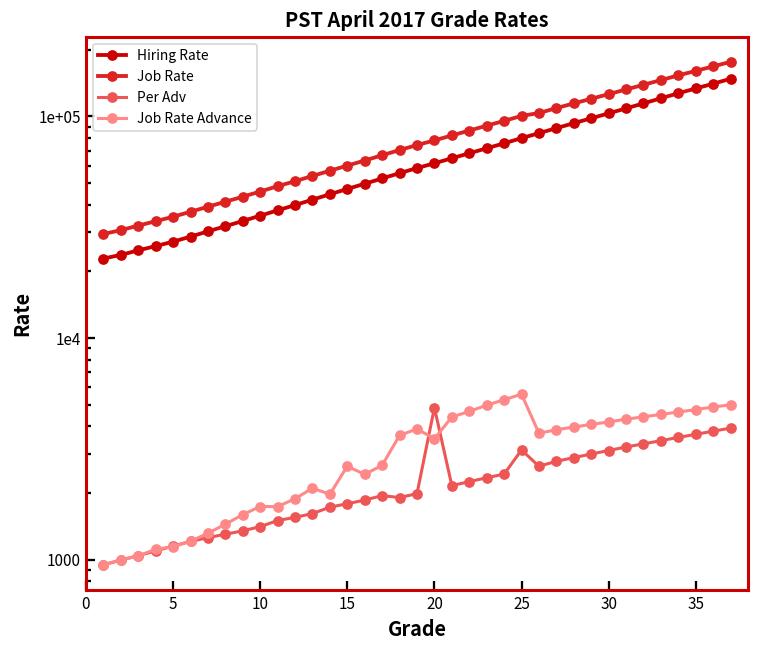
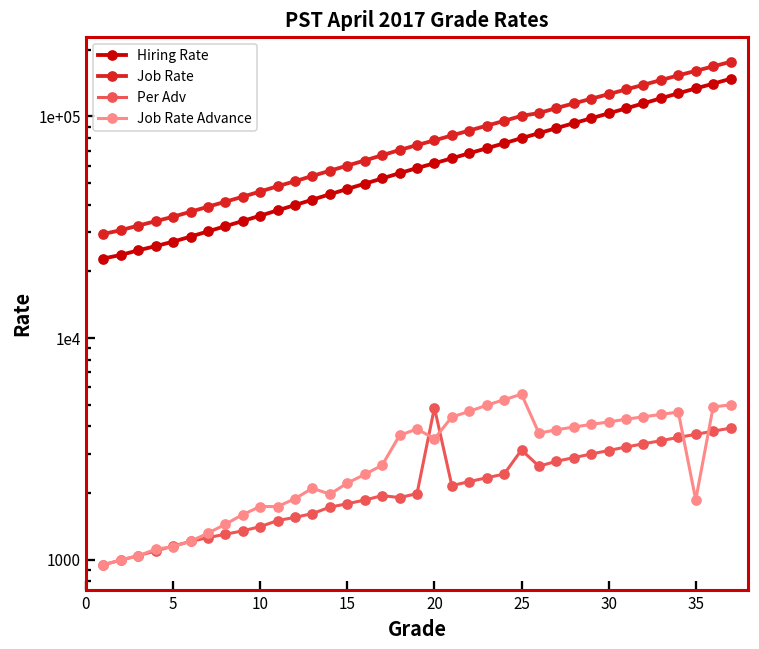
Job Rate Advance, 15: 2600 -> 2200
Job Rate Advance, 35: 4800 -> 1900
